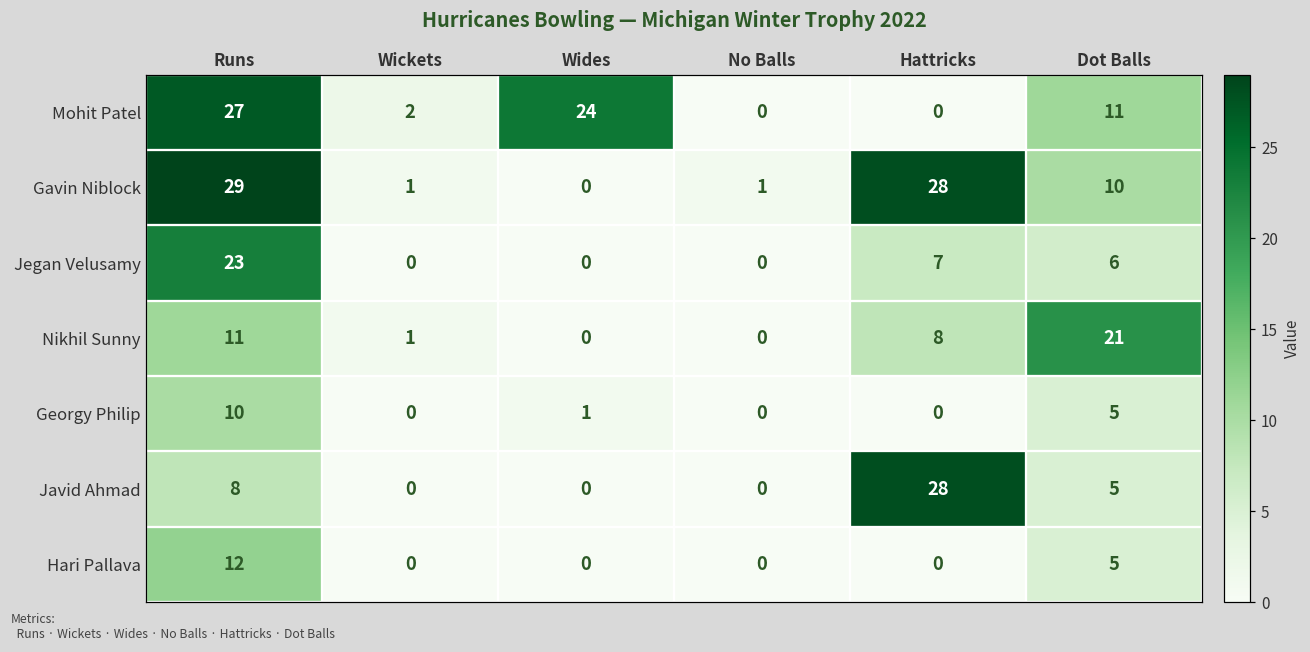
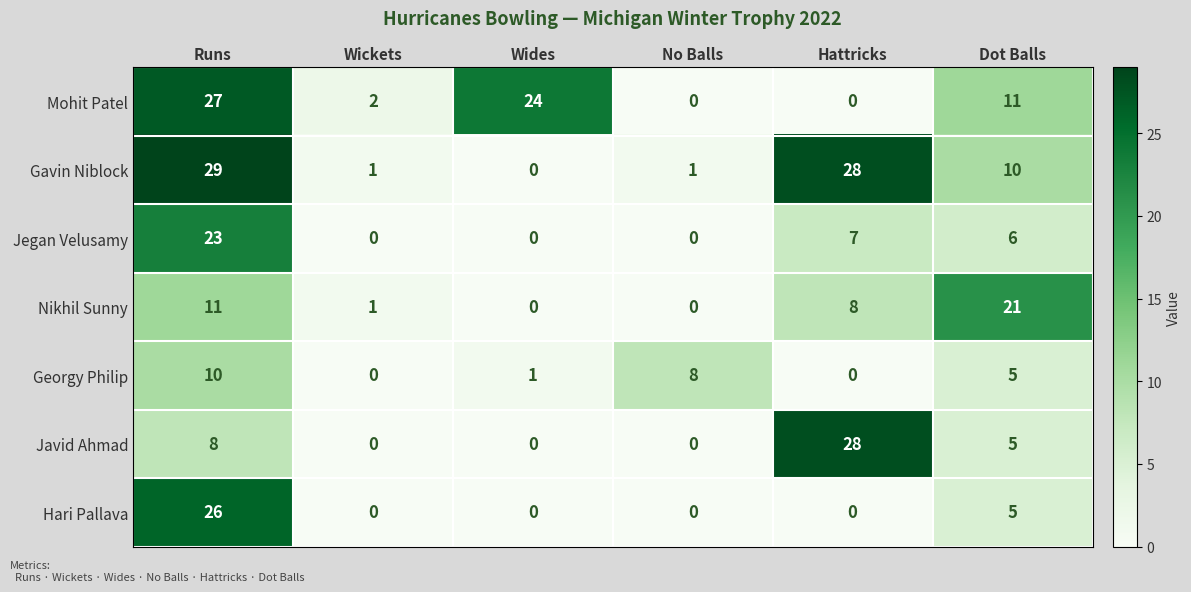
Georgy Philip, No Balls: 0 -> 8
Hari Pallava, Runs: 12 -> 26
